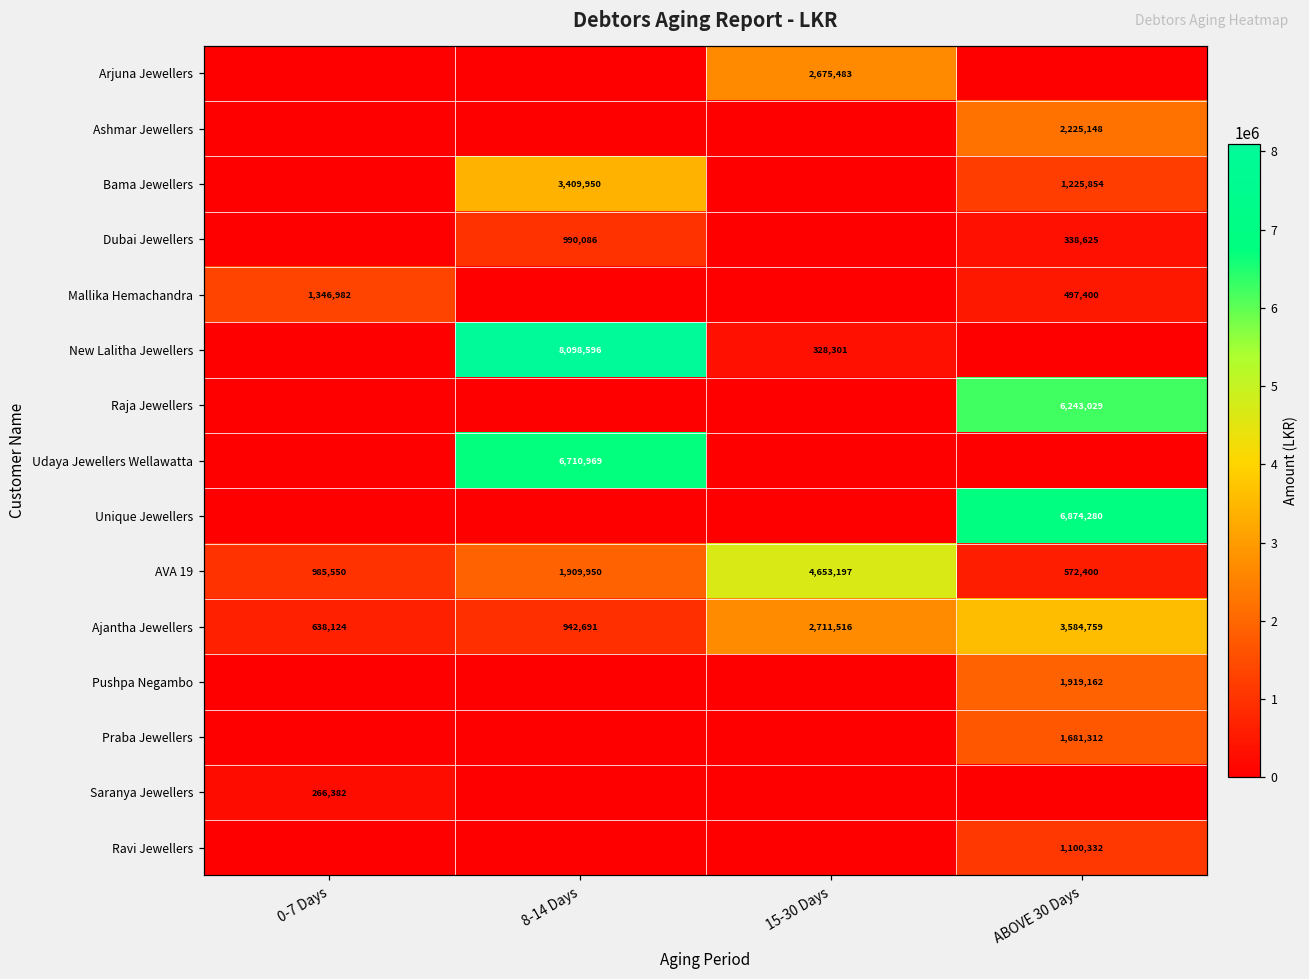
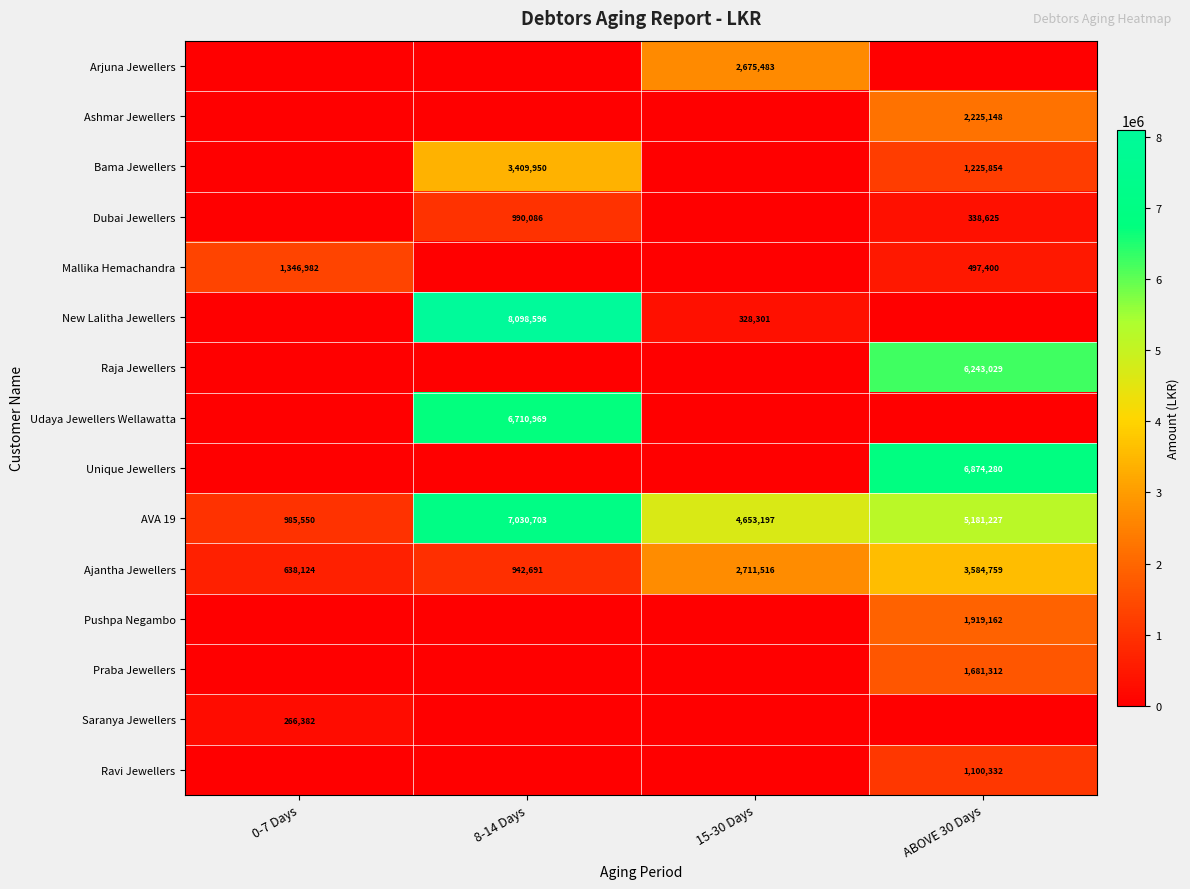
AVA 19, 8-14 Days: 1,909,950 -> 7,030,703
AVA 19, ABOVE 30 Days: 572,400 -> 5,181,227
